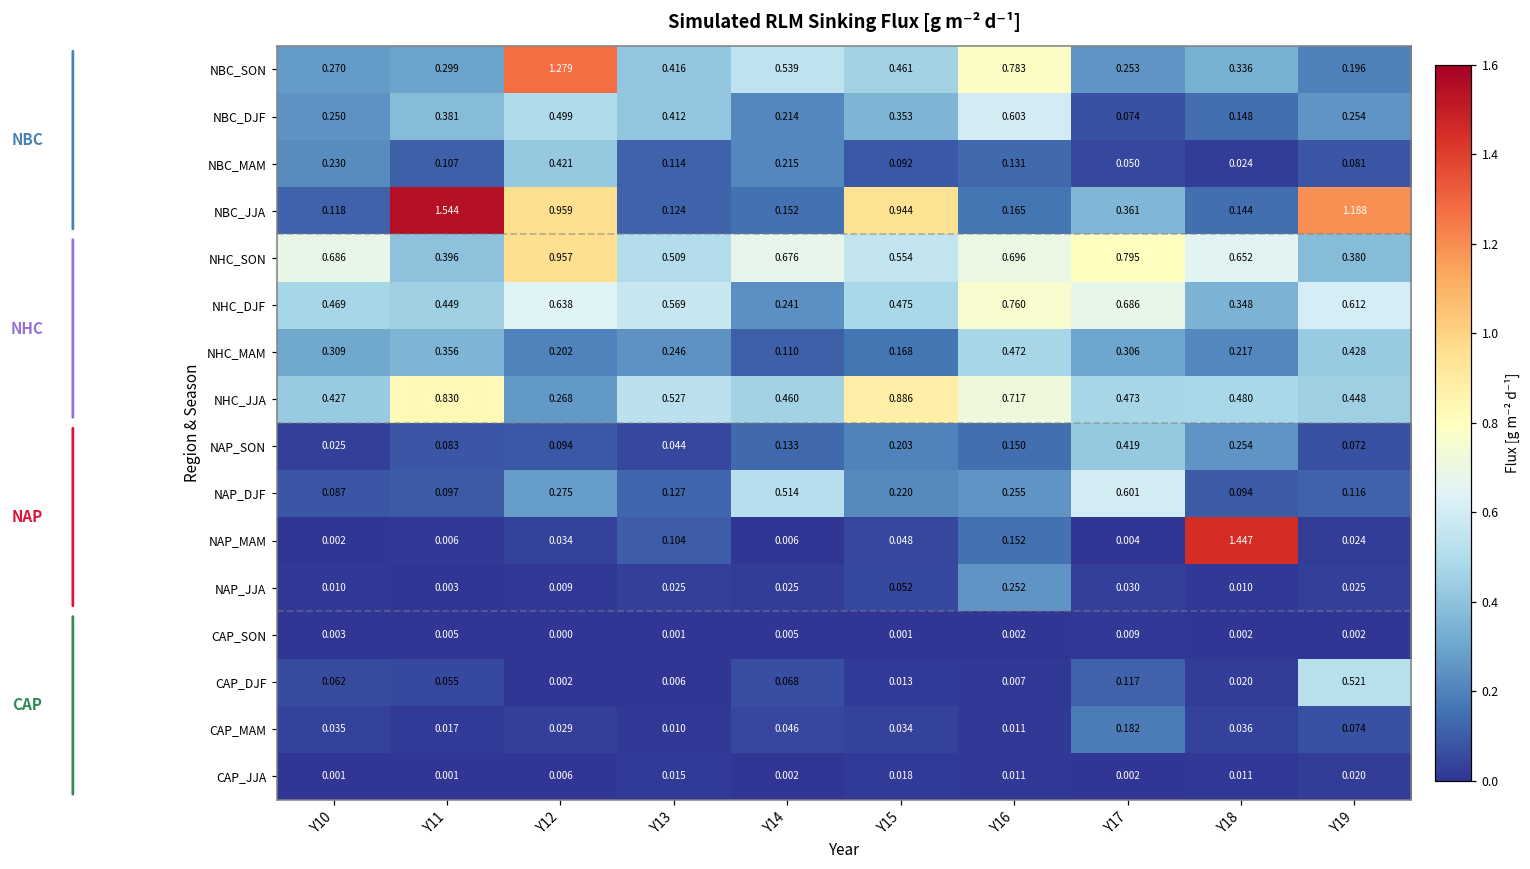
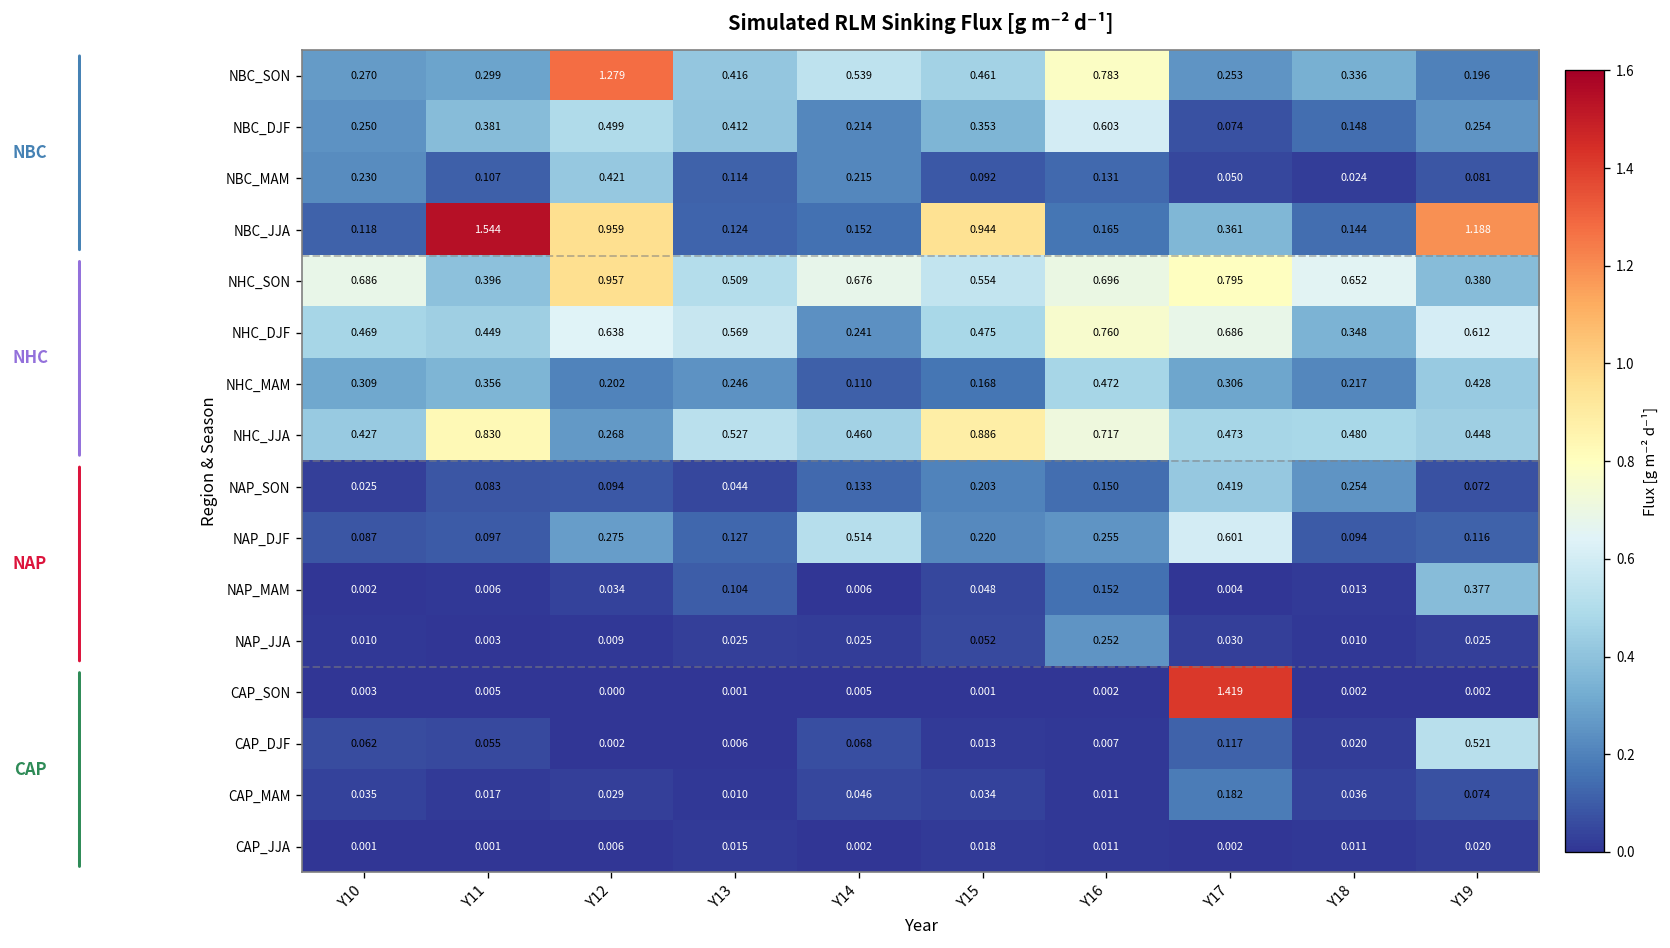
NAP_MAM, Y18: 1.447 -> 0.013
NAP_MAM, Y19: 0.024 -> 0.377
CAP_SON, Y17: 0.009 -> 1.419
